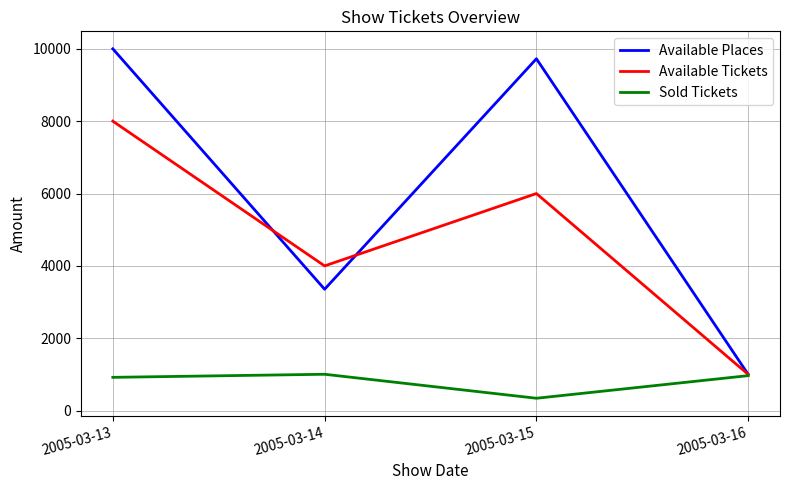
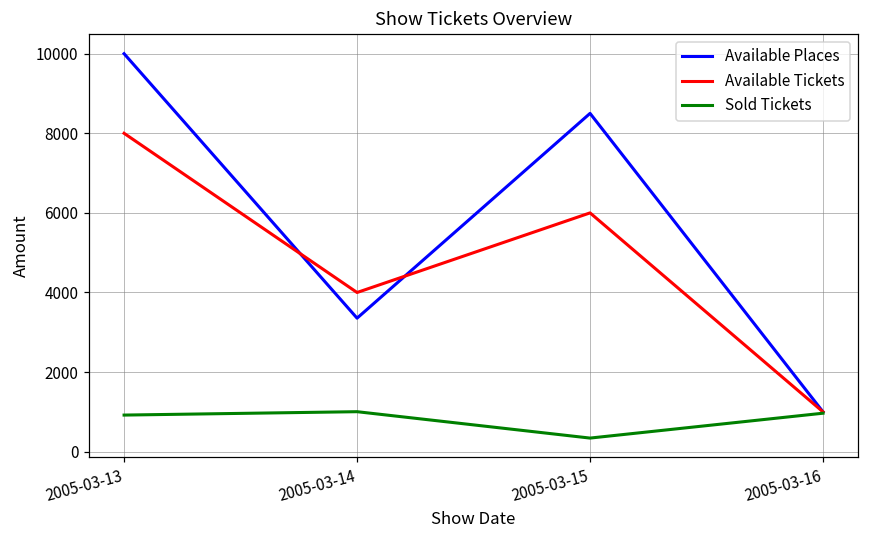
Available Places, 2005-03-15: 9700 -> 8500
